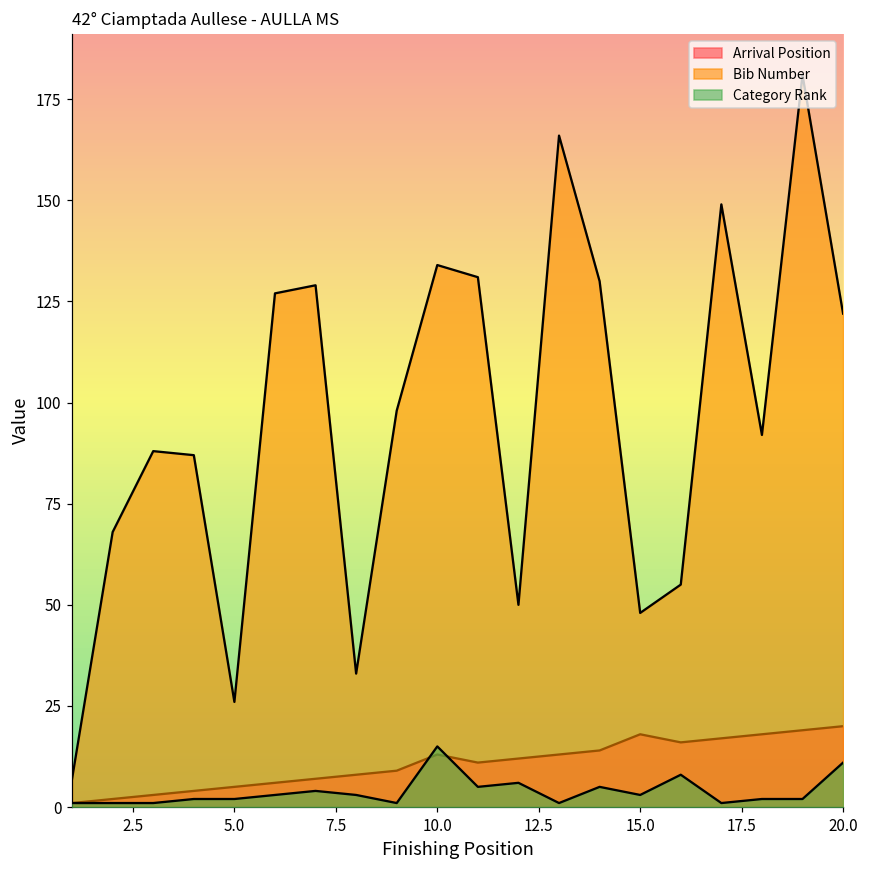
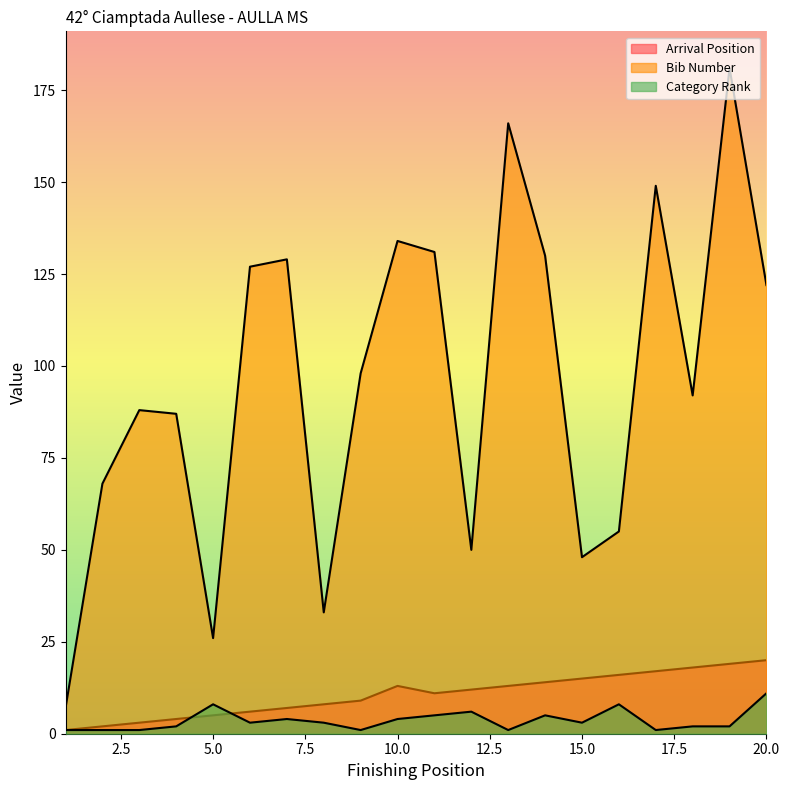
Category Rank, 5.0: 2 -> 8
Category Rank, 10.0: 15 -> 4
Arrival Position, 15.0: 18 -> 15
